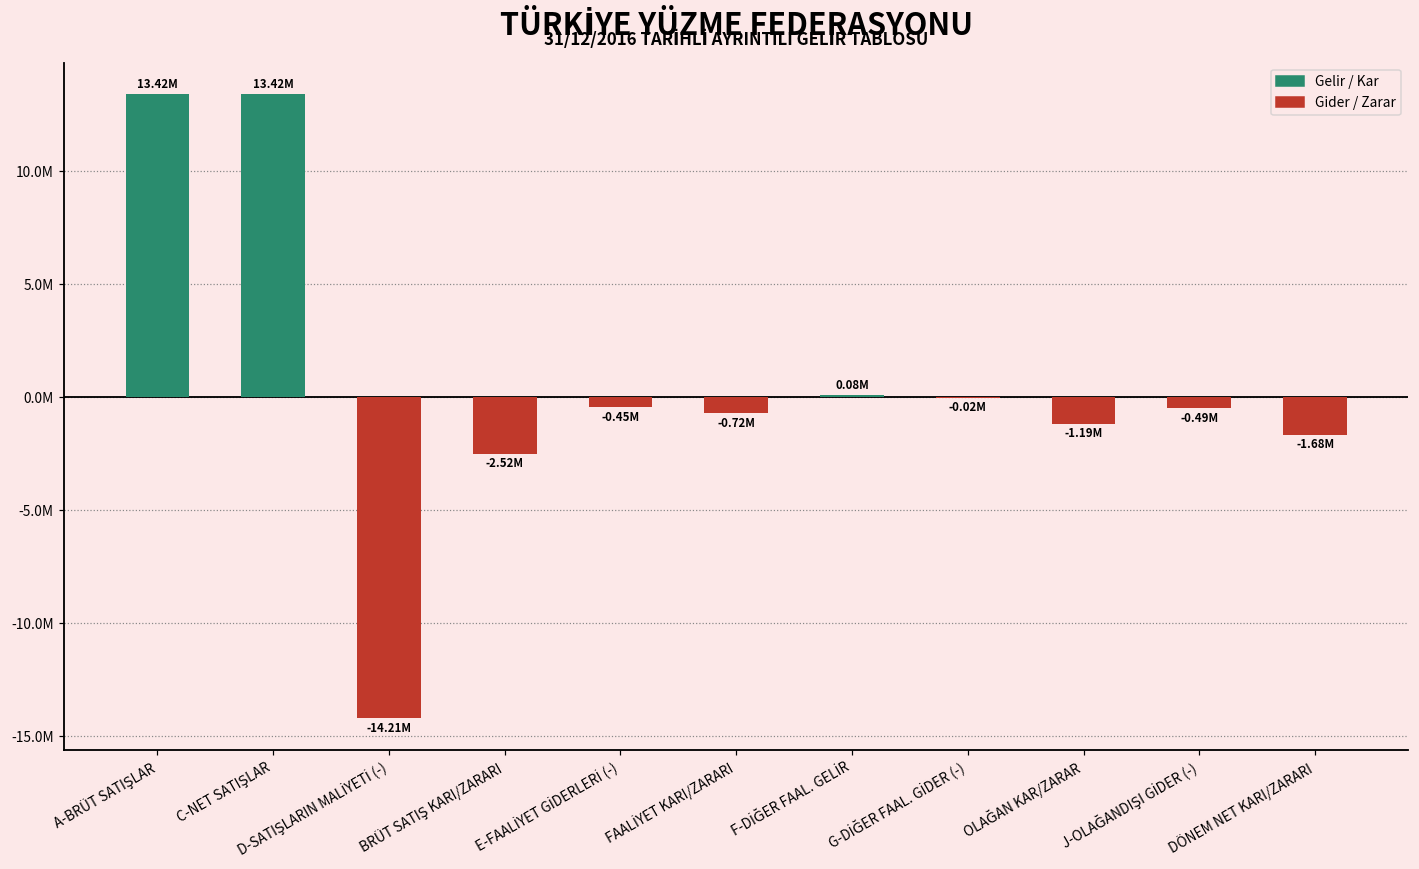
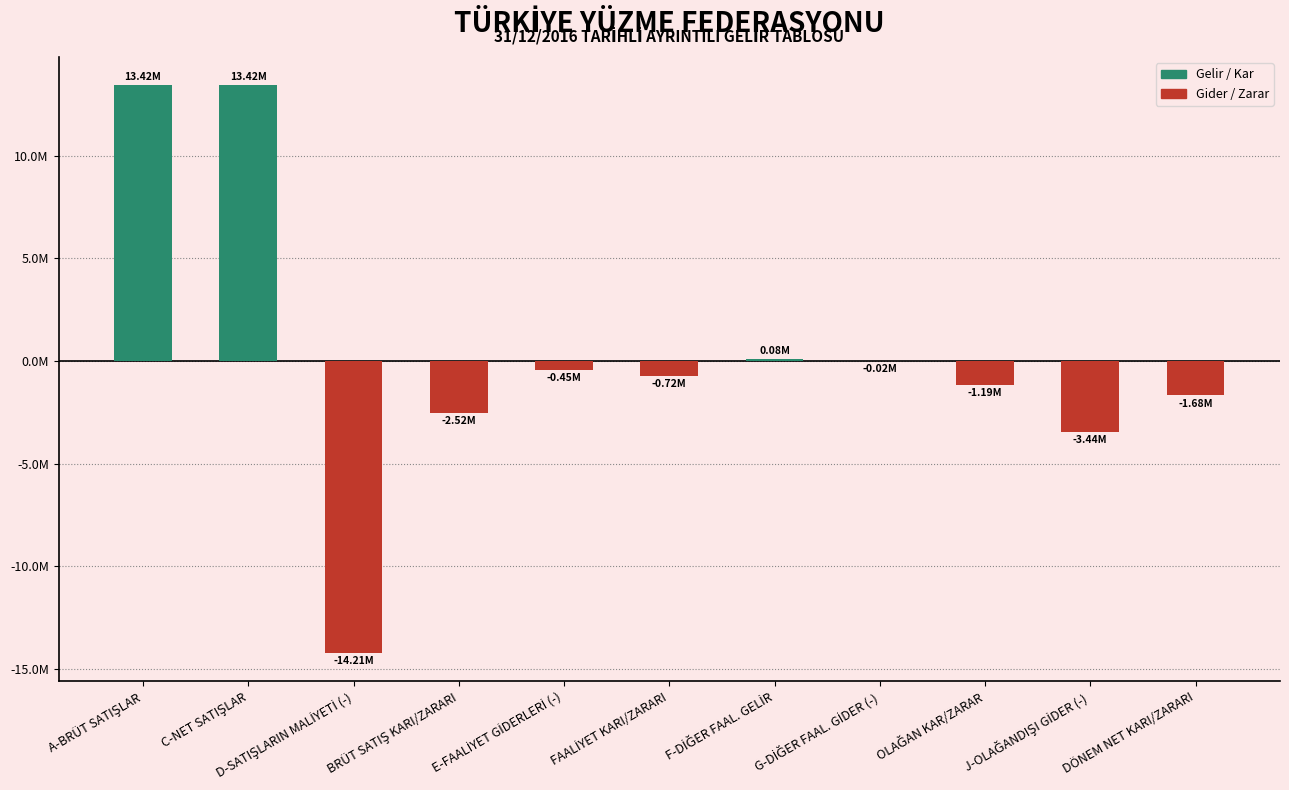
J-OLAĞANDIŞI GİDER (-): -0.49M -> -3.44M
